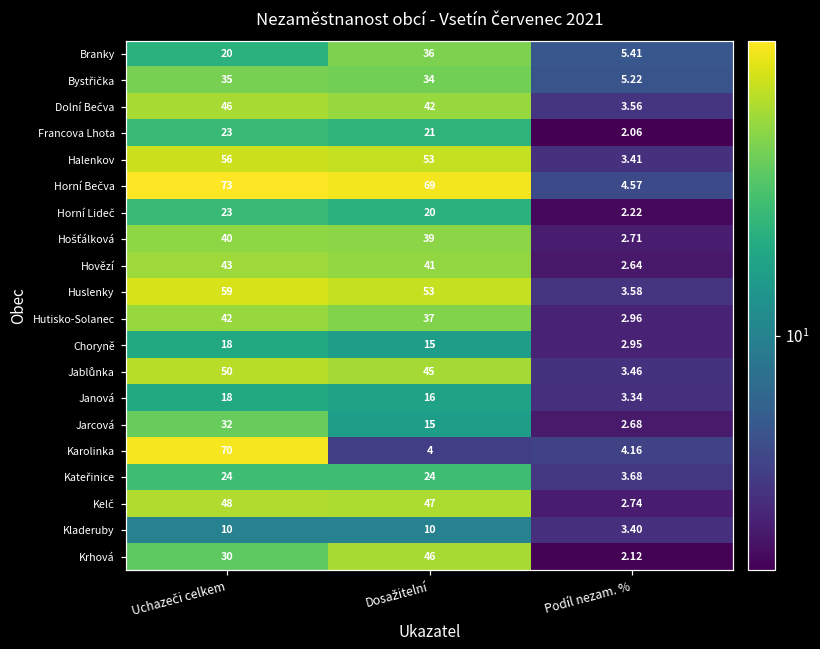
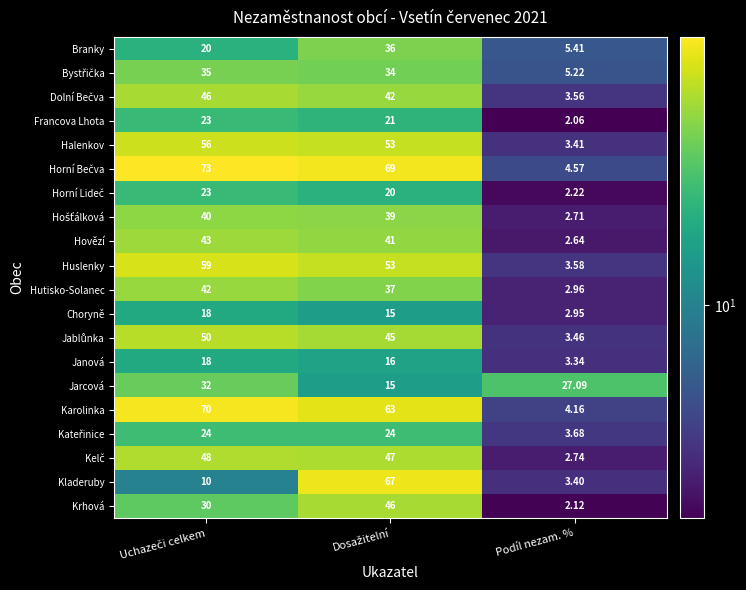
Jarcová, Podíl nezam. %: 2.68 -> 27.09
Karolinka, Dosažitelní: 4 -> 63
Kladeruby, Dosažitelní: 10 -> 67
